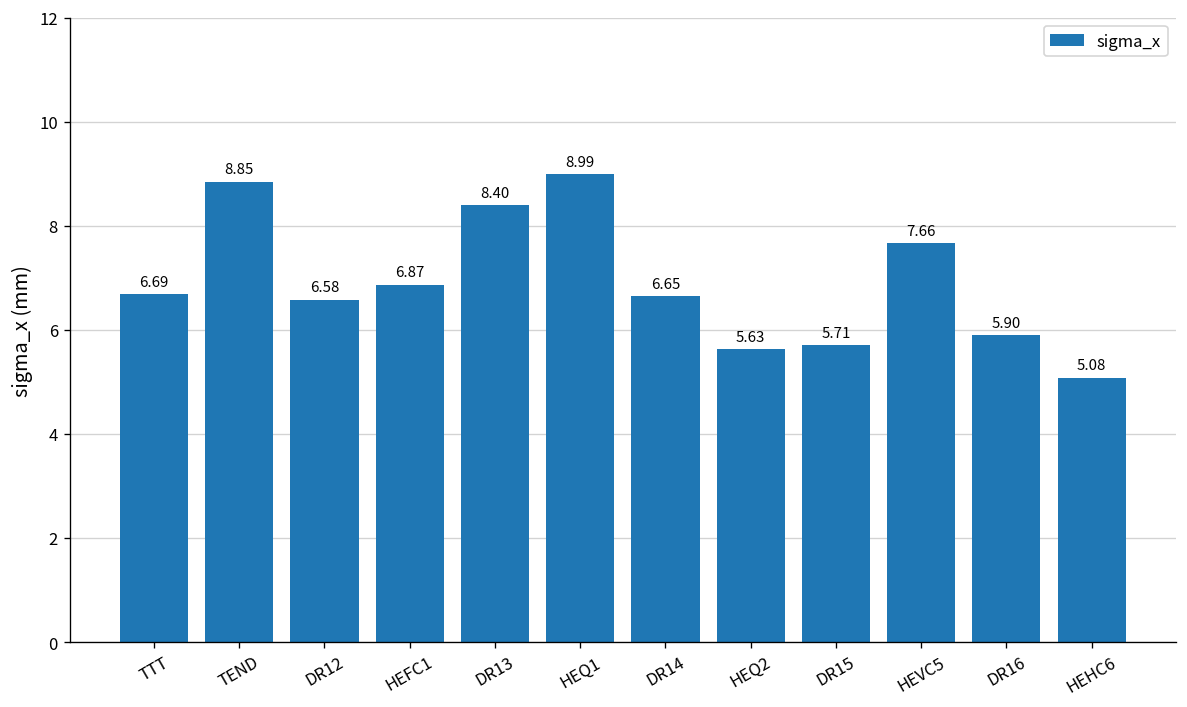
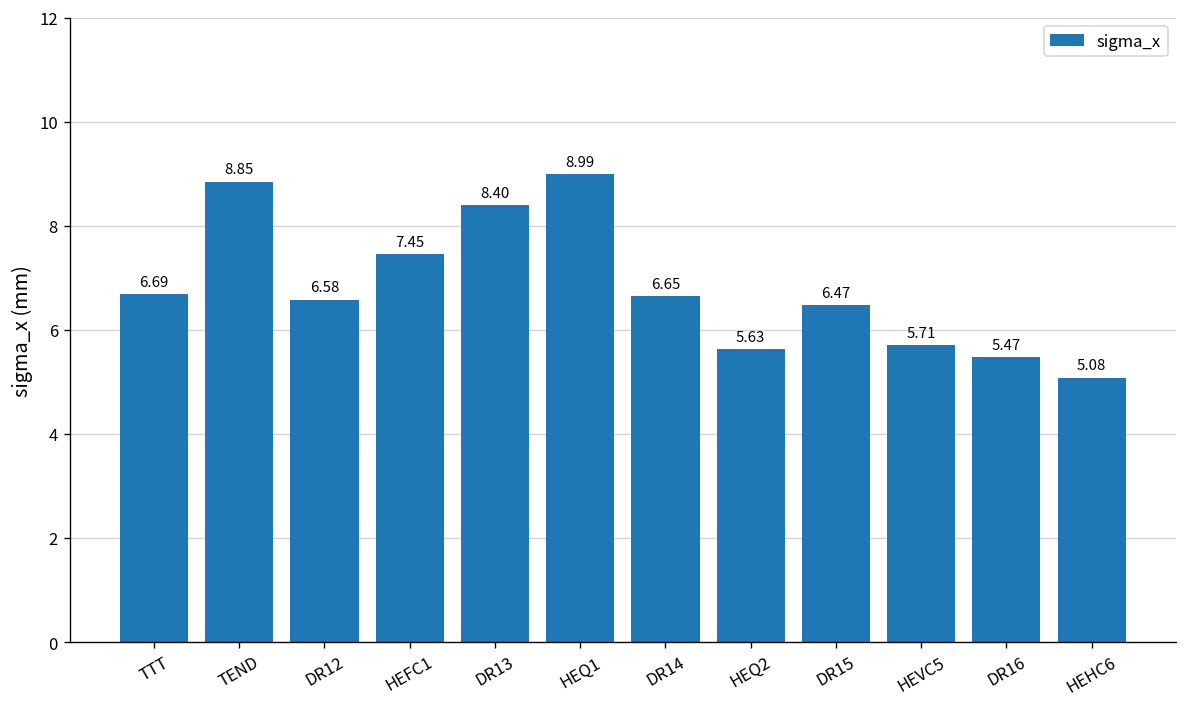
HEFC1: 6.87 -> 7.45
DR15: 5.71 -> 6.47
HEVC5: 7.66 -> 5.71
DR16: 5.90 -> 5.47
